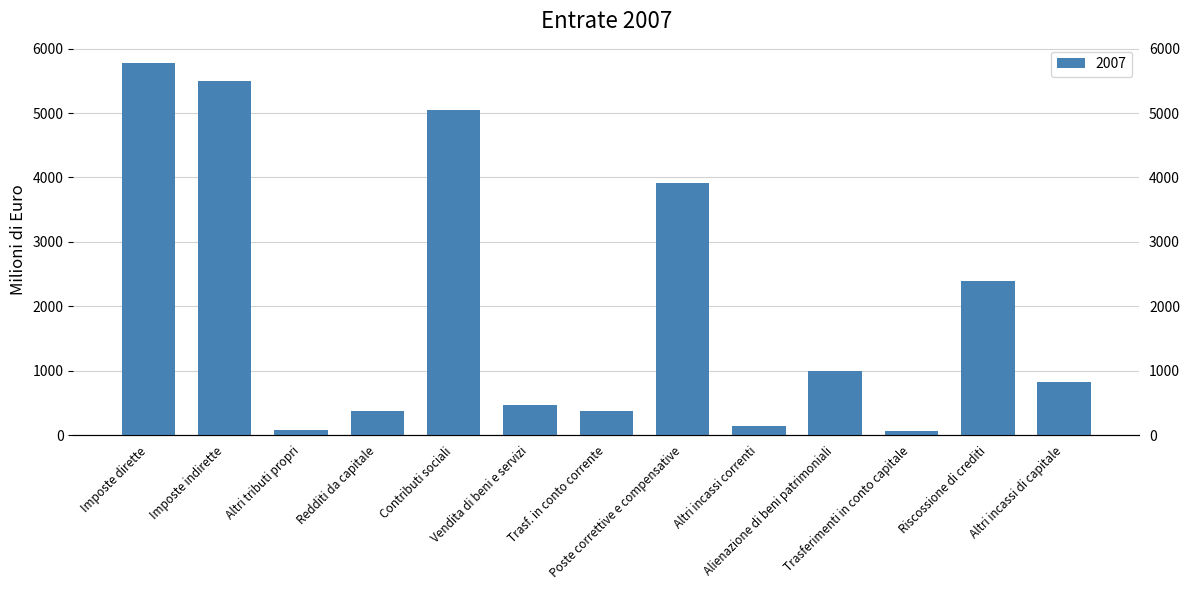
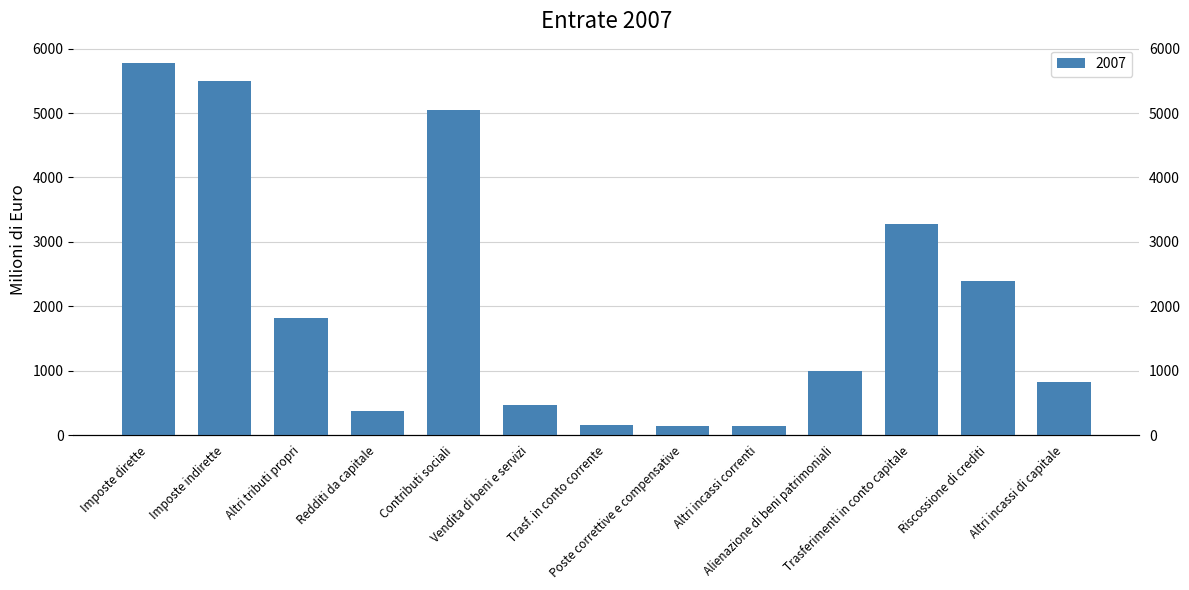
Altri tributi propri: 100 -> 1800
Trasf. in conto corrente: 400 -> 200
Poste correttive e compensative: 3900 -> 100
Trasferimenti in conto capitale: 100 -> 3300
